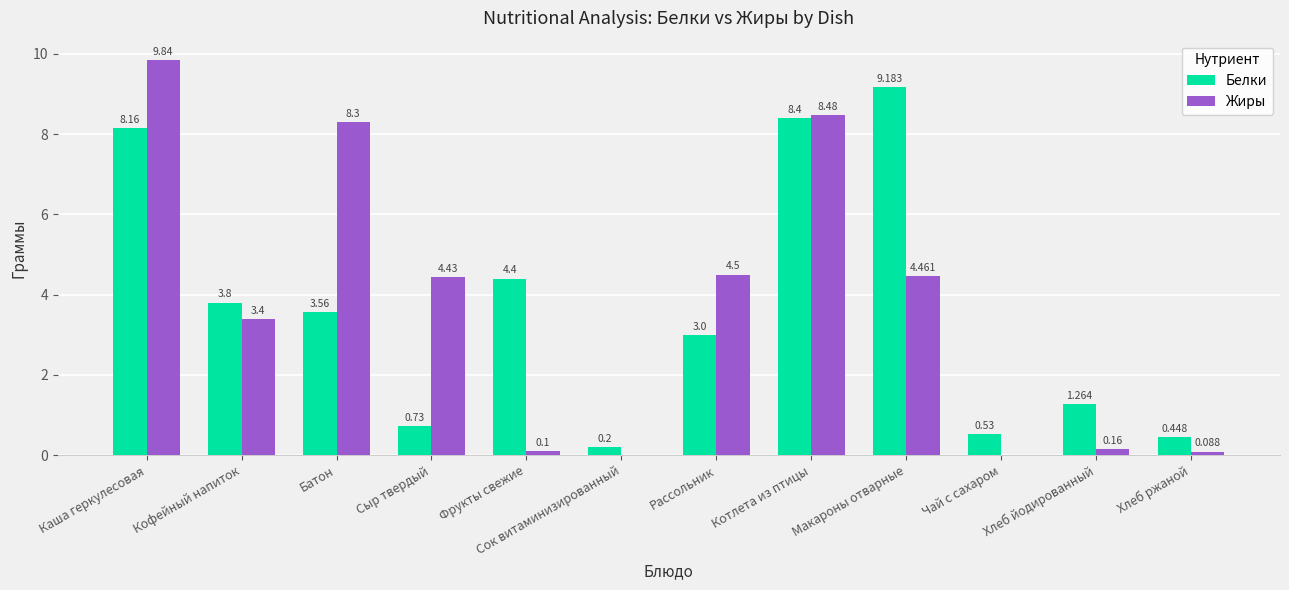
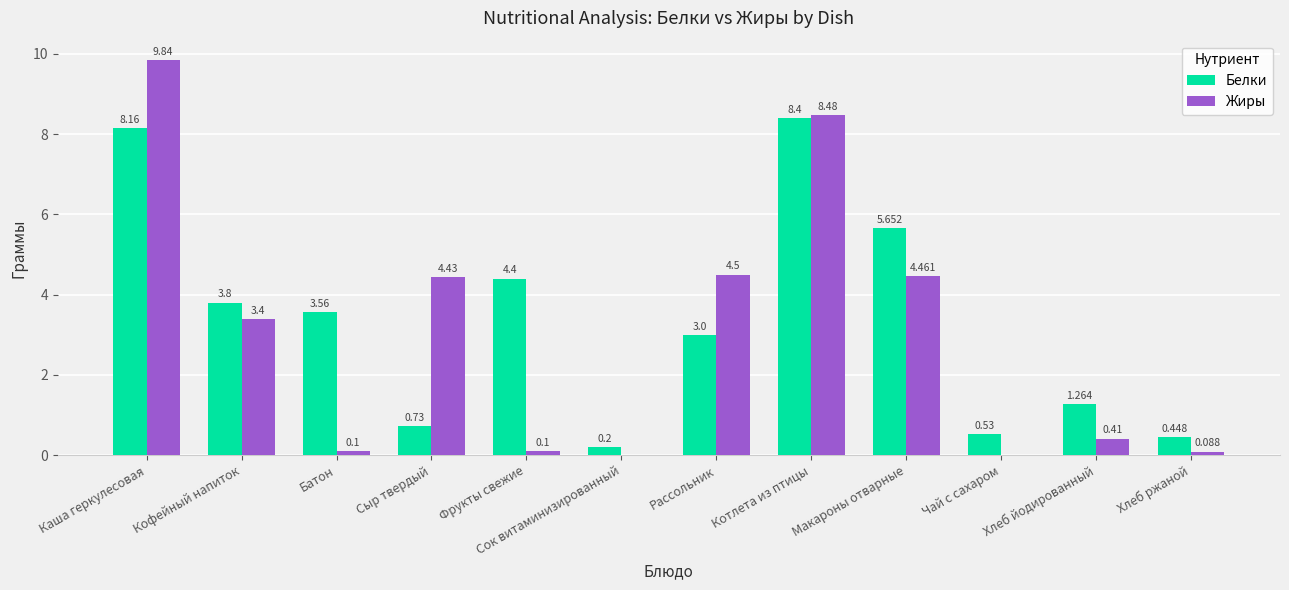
Жиры, Батон: 8.3 -> 0.1
Белки, Макароны отварные: 9.183 -> 5.652
Жиры, Хлеб йодированный: 0.16 -> 0.41
